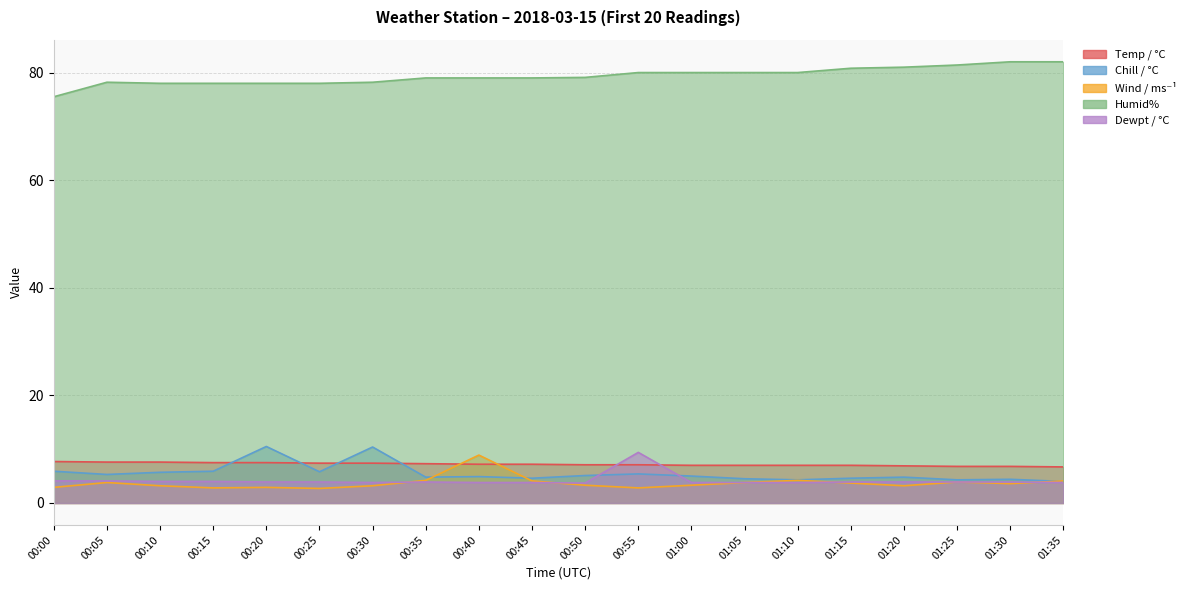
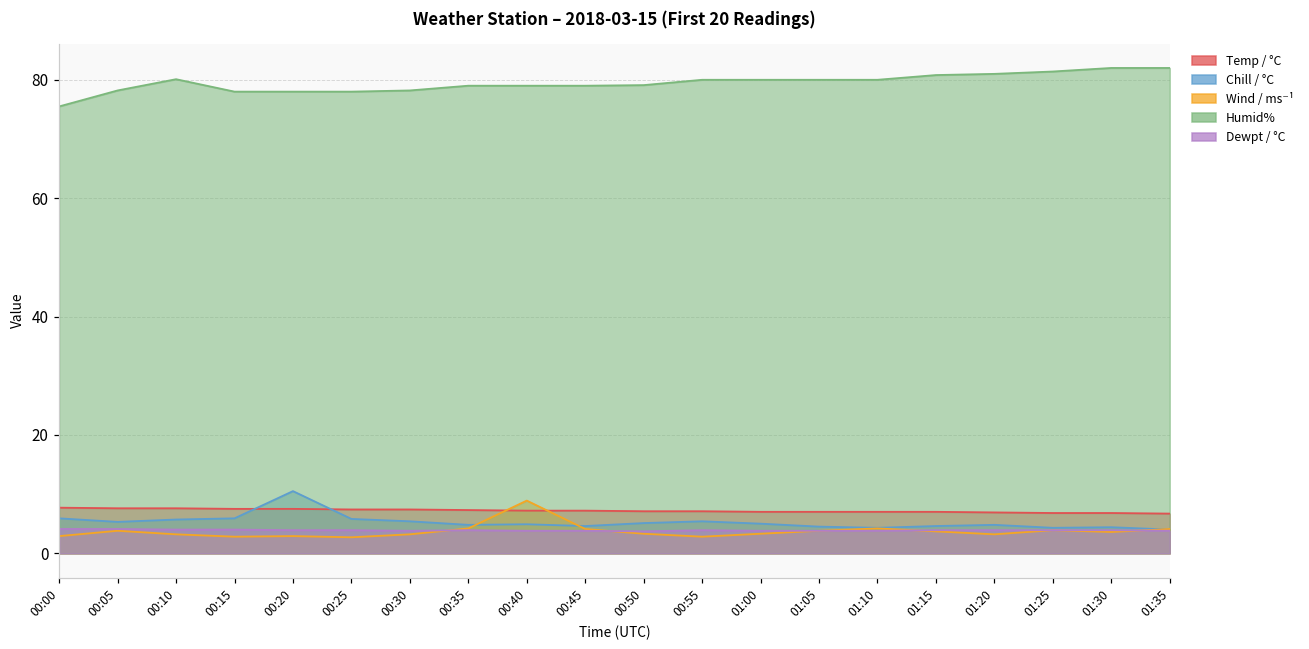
Humid%, 00:10: 78 -> 80
Chill / °C, 00:30: 10 -> 5
Dewpt / °C, 00:55: 9 -> 4
